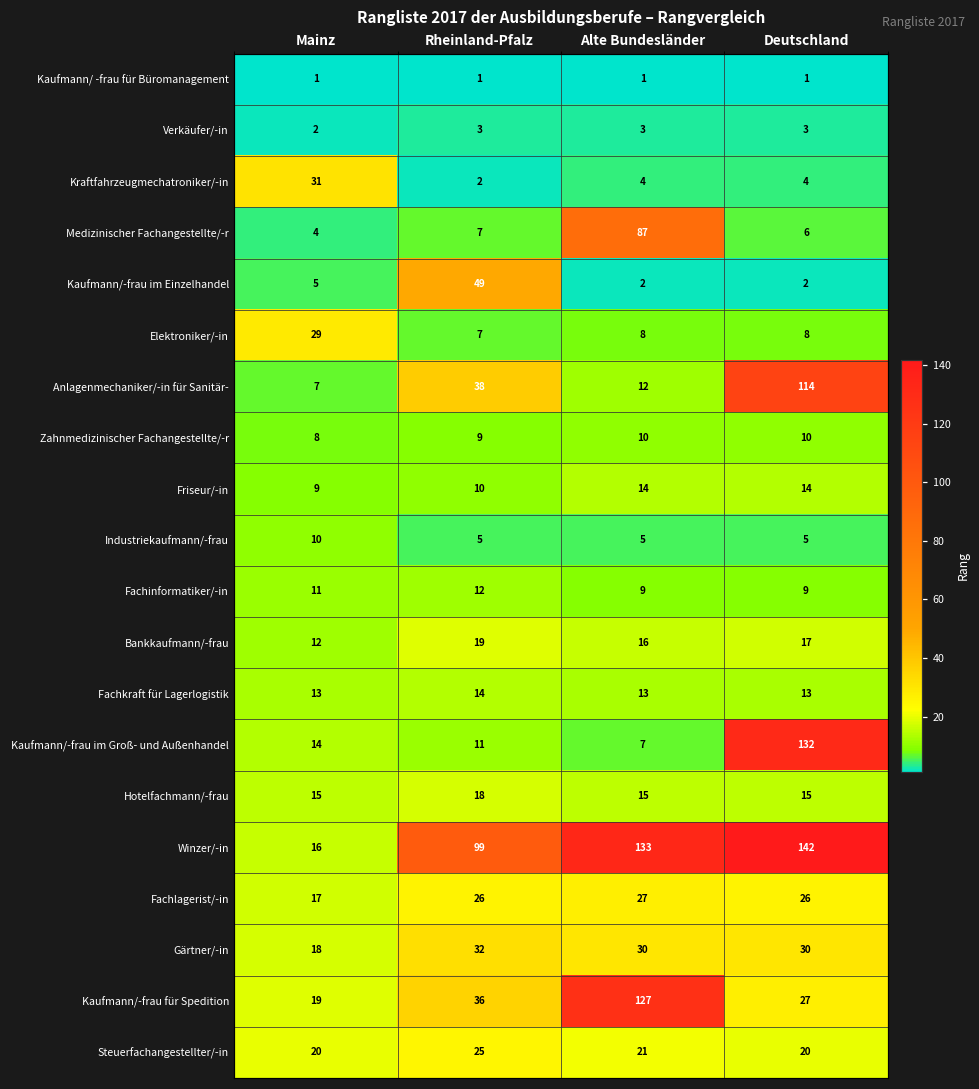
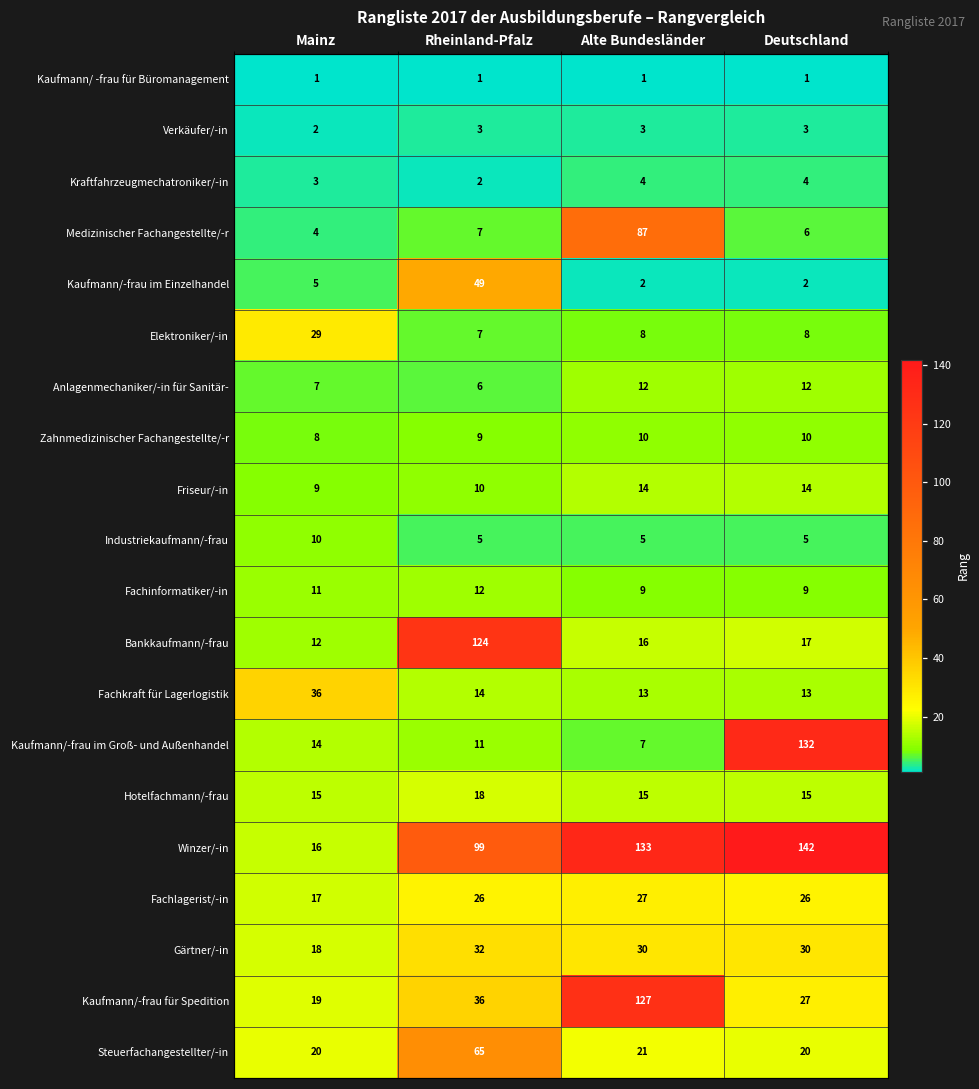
Kraftfahrzeugmechatroniker/-in, Mainz: 31 -> 3
Anlagenmechaniker/-in für Sanitär-, Rheinland-Pfalz: 38 -> 6
Anlagenmechaniker/-in für Sanitär-, Deutschland: 114 -> 12
Bankkaufmann/-frau, Rheinland-Pfalz: 19 -> 124
Fachkraft für Lagerlogistik, Mainz: 13 -> 36
Steuerfachangestellter/-in, Rheinland-Pfalz: 25 -> 65
